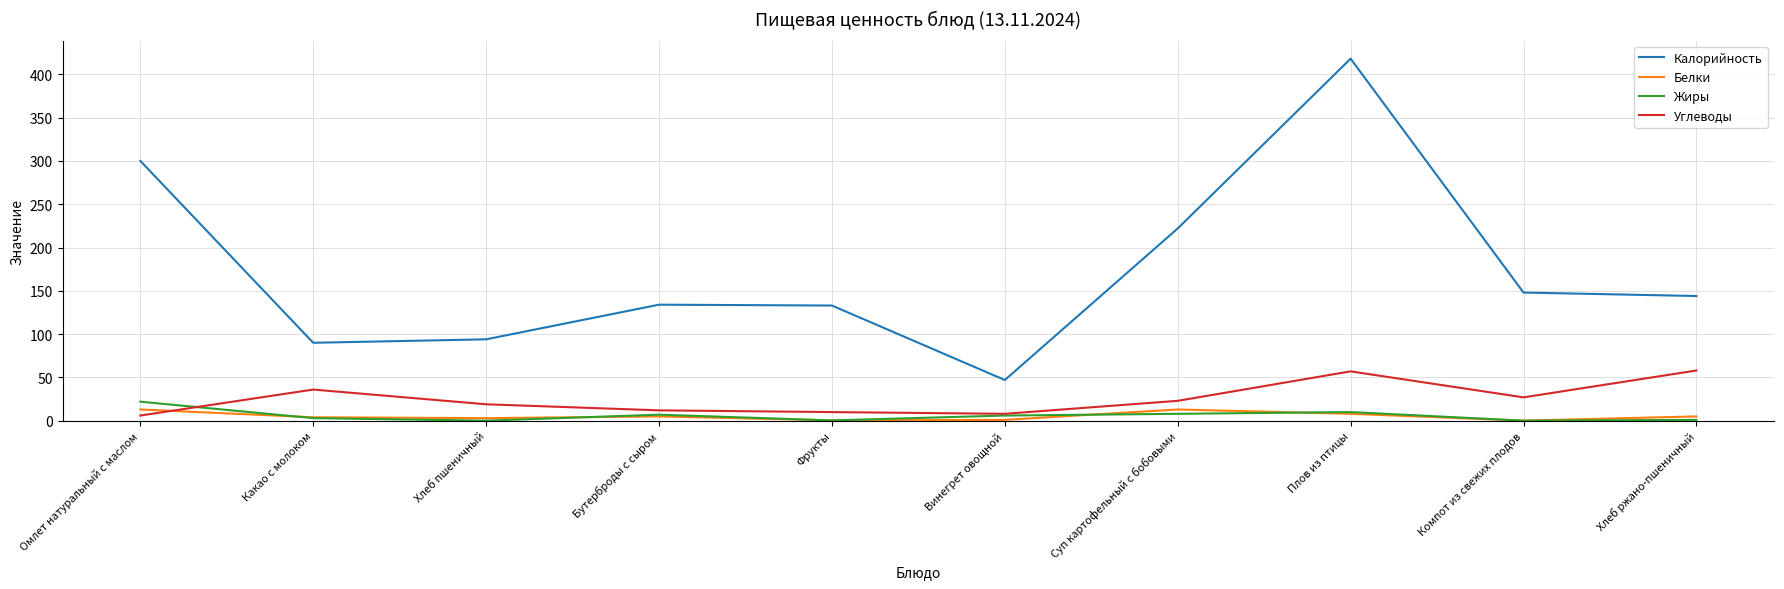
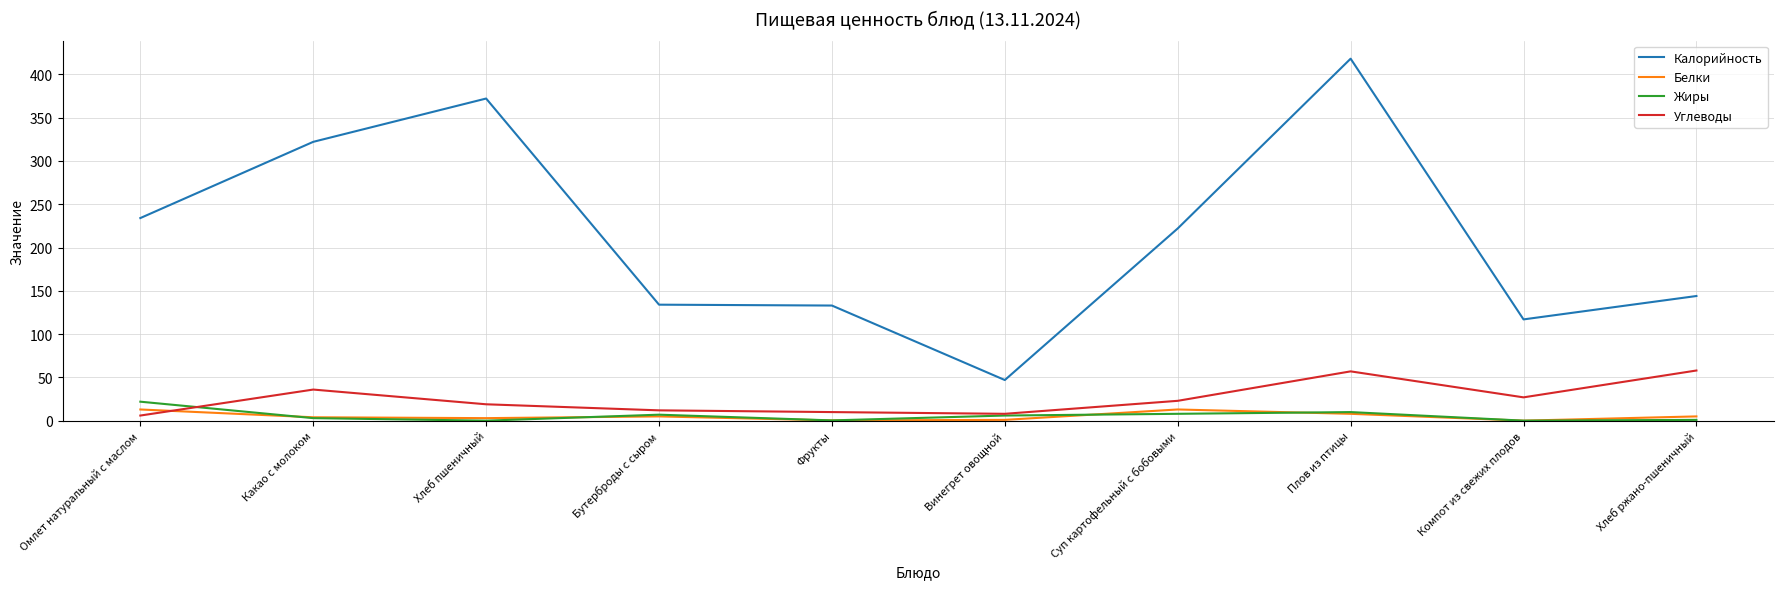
Калорийность, Омлет натуральный с маслом: 300 -> 230
Калорийность, Какао с молоком: 90 -> 320
Калорийность, Хлеб пшеничный: 90 -> 370
Калорийность, Компот из свежих плодов: 150 -> 120
